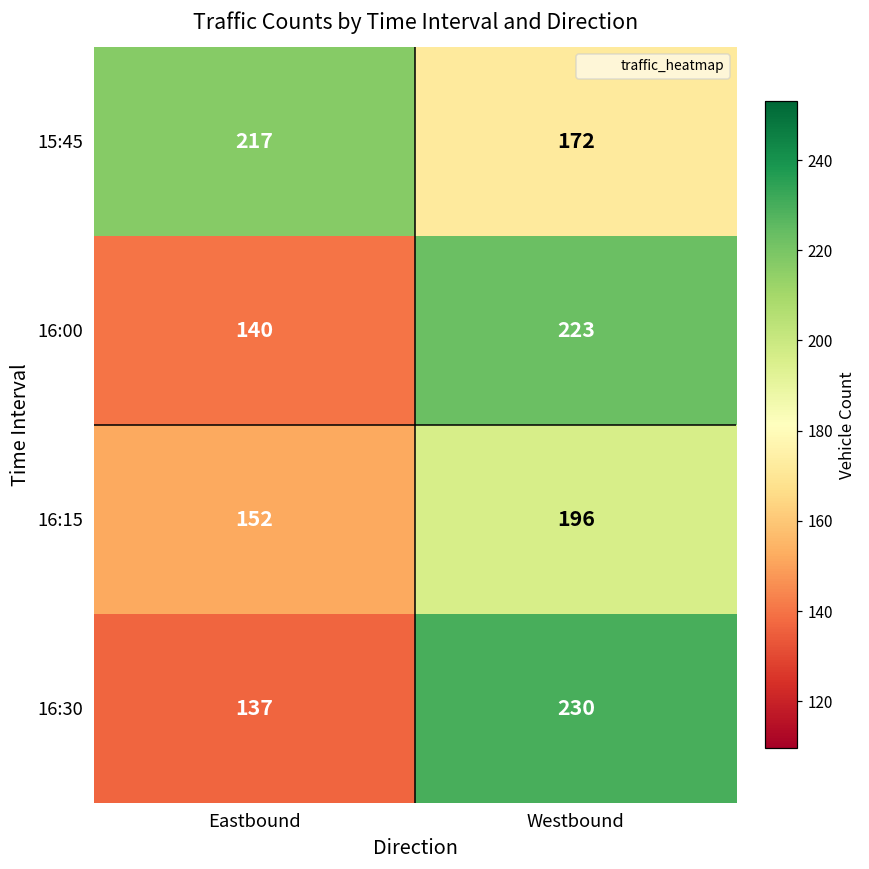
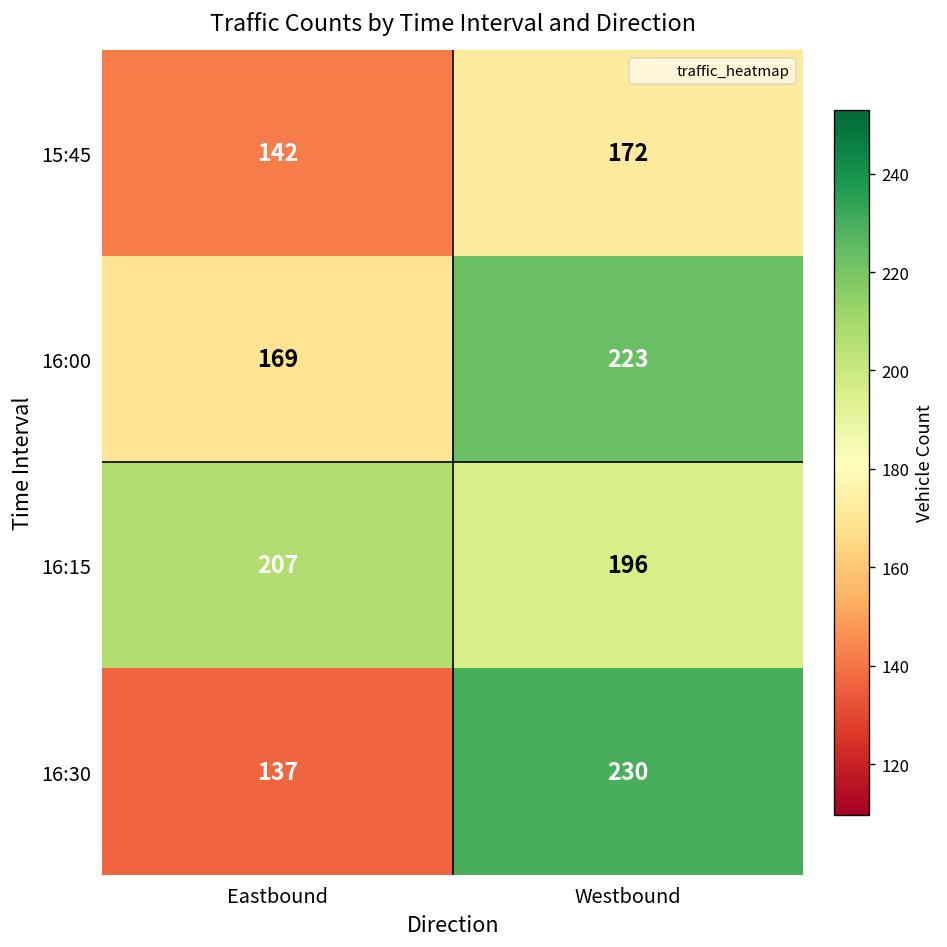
15:45, Eastbound: 217 -> 142
16:00, Eastbound: 140 -> 169
16:15, Eastbound: 152 -> 207
